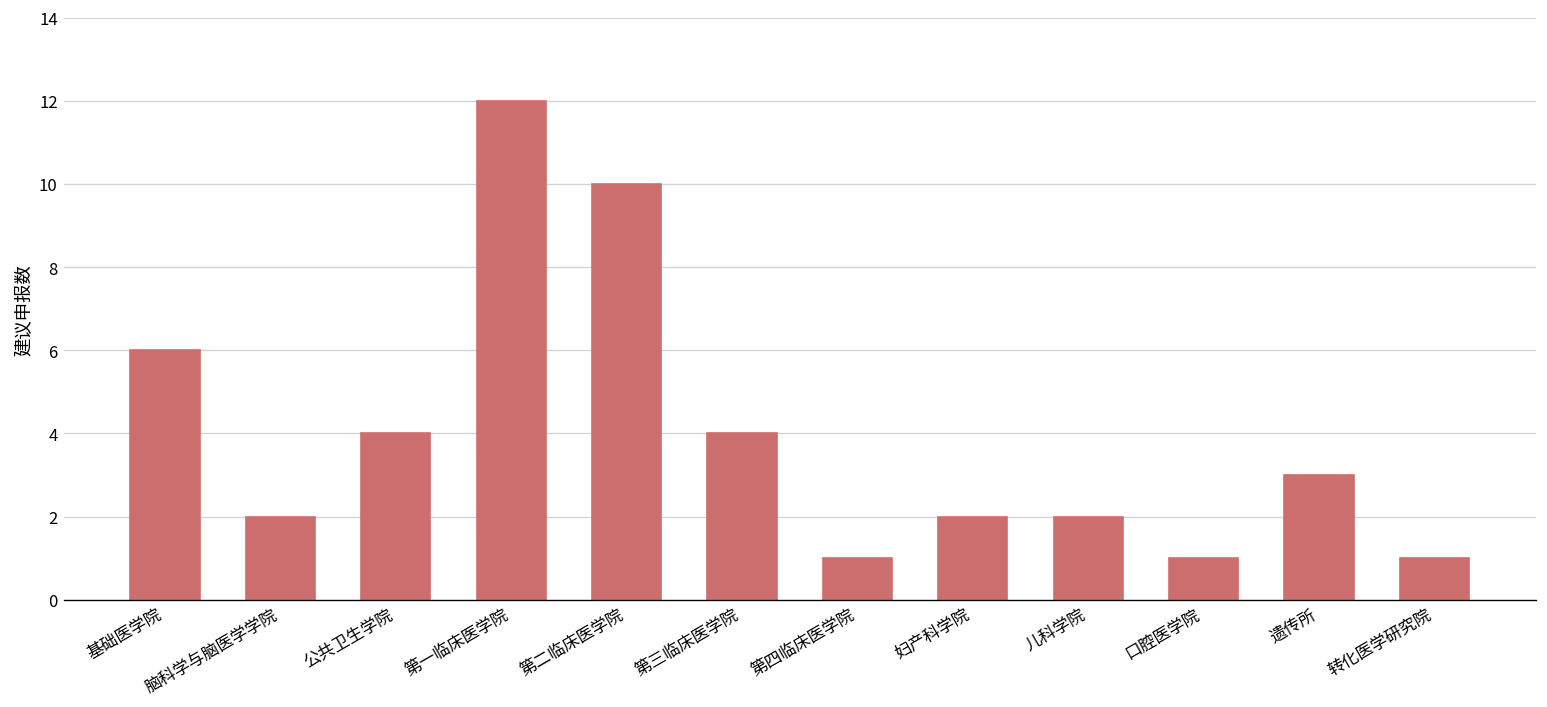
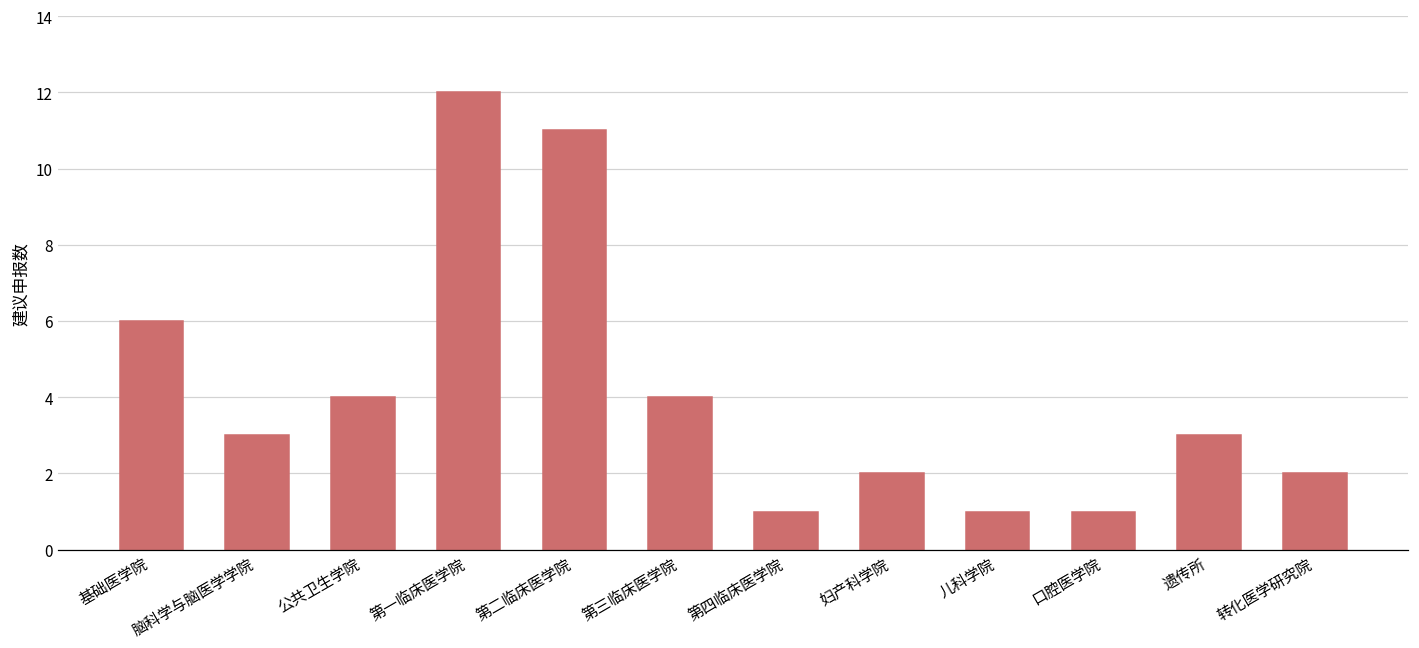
脑科学与脑医学学院: 2 -> 3
第二临床医学院: 10 -> 11
儿科学院: 2 -> 1
转化医学研究院: 1 -> 2
